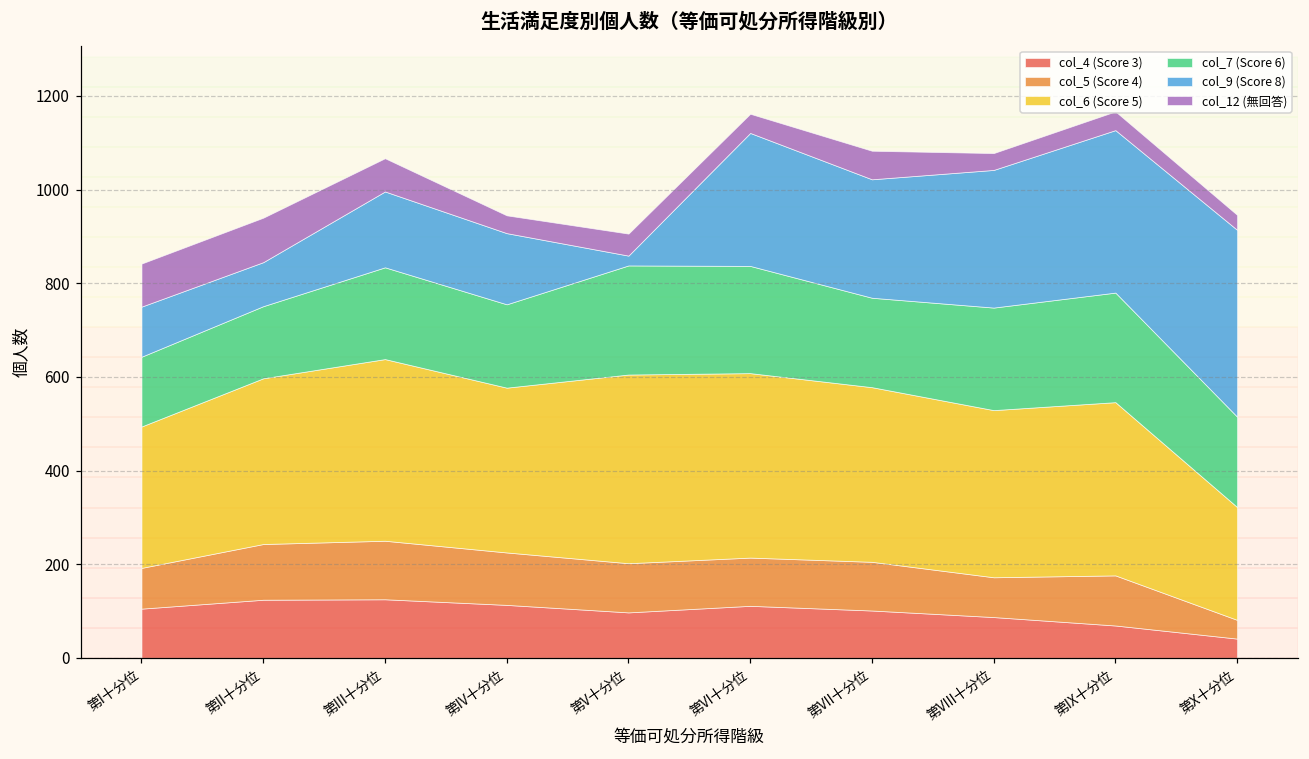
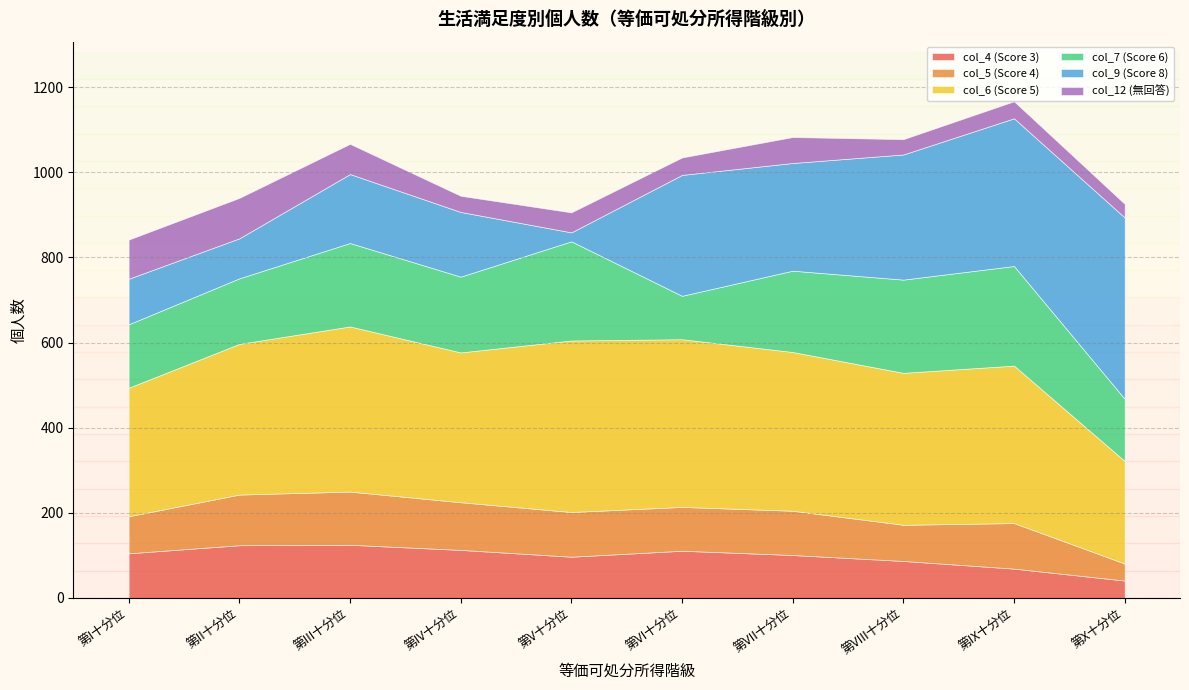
col_7 (Score 6), 第VI十分位: 230 -> 100
col_7 (Score 6), 第X十分位: 190 -> 150
col_9 (Score 8), 第X十分位: 400 -> 430
